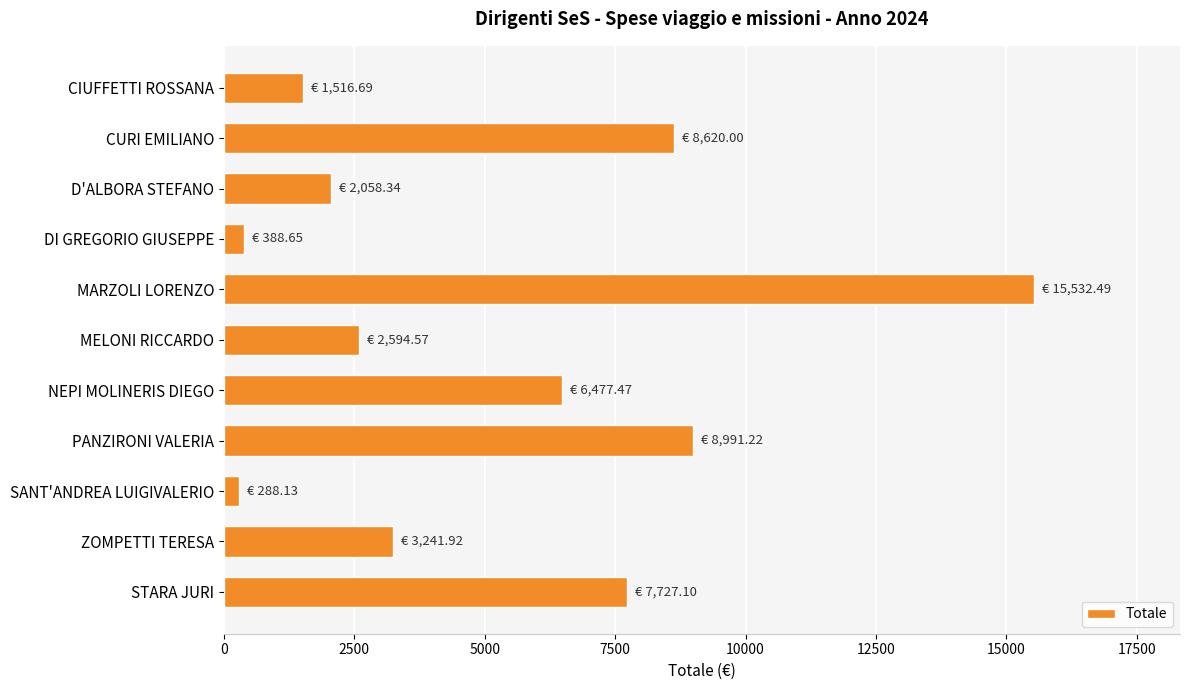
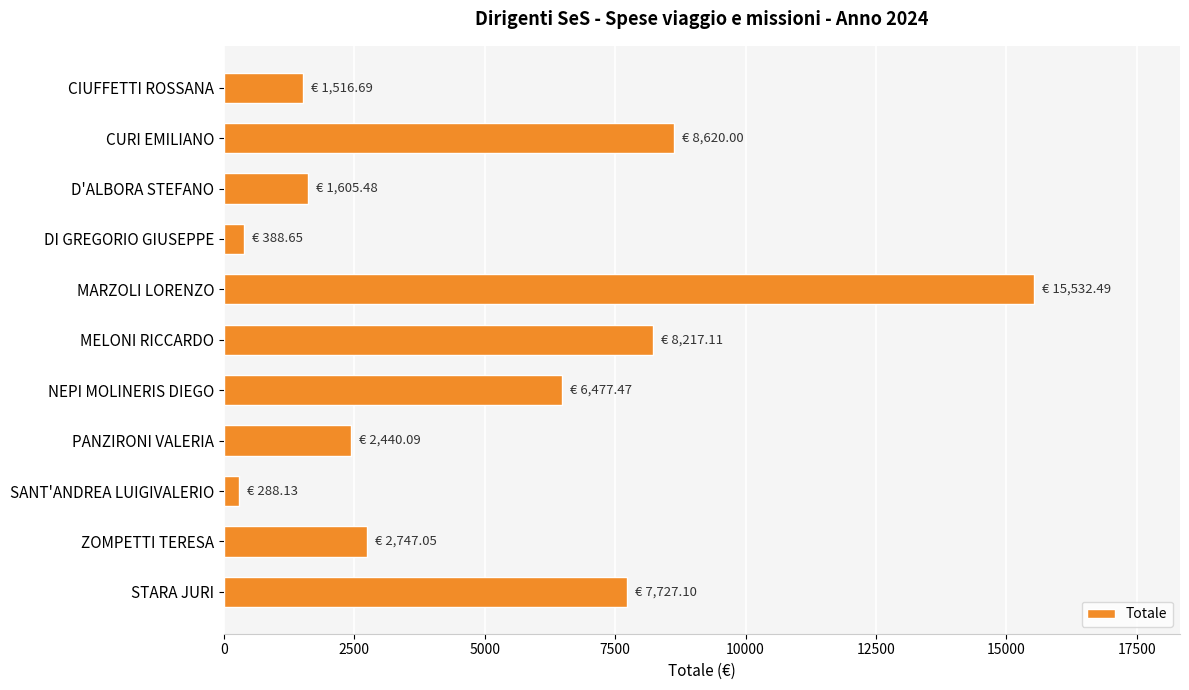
D'ALBORA STEFANO: 2,058.34 -> 1,605.48
MELONI RICCARDO: 2,594.57 -> 8,217.11
PANZIRONI VALERIA: 8,991.22 -> 2,440.09
ZOMPETTI TERESA: 3,241.92 -> 2,747.05
